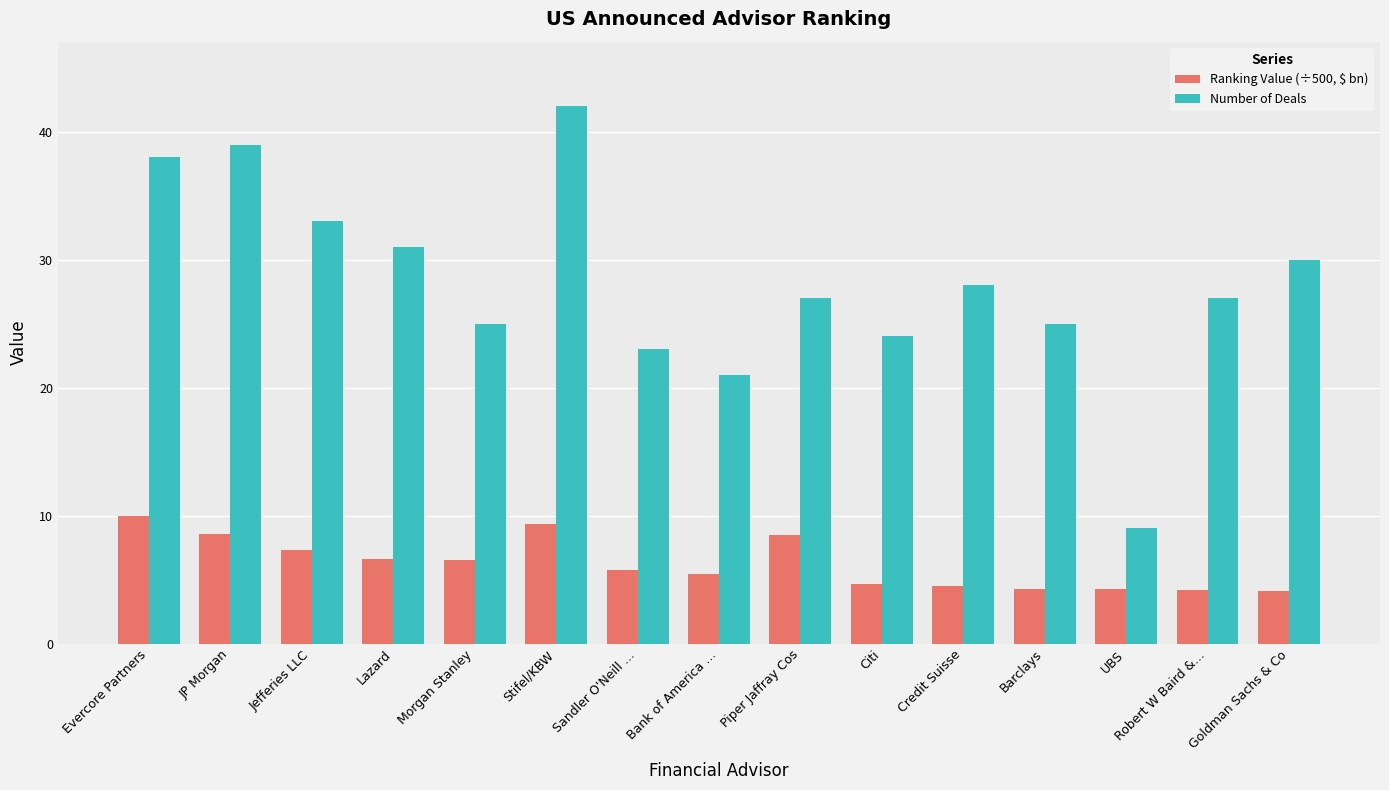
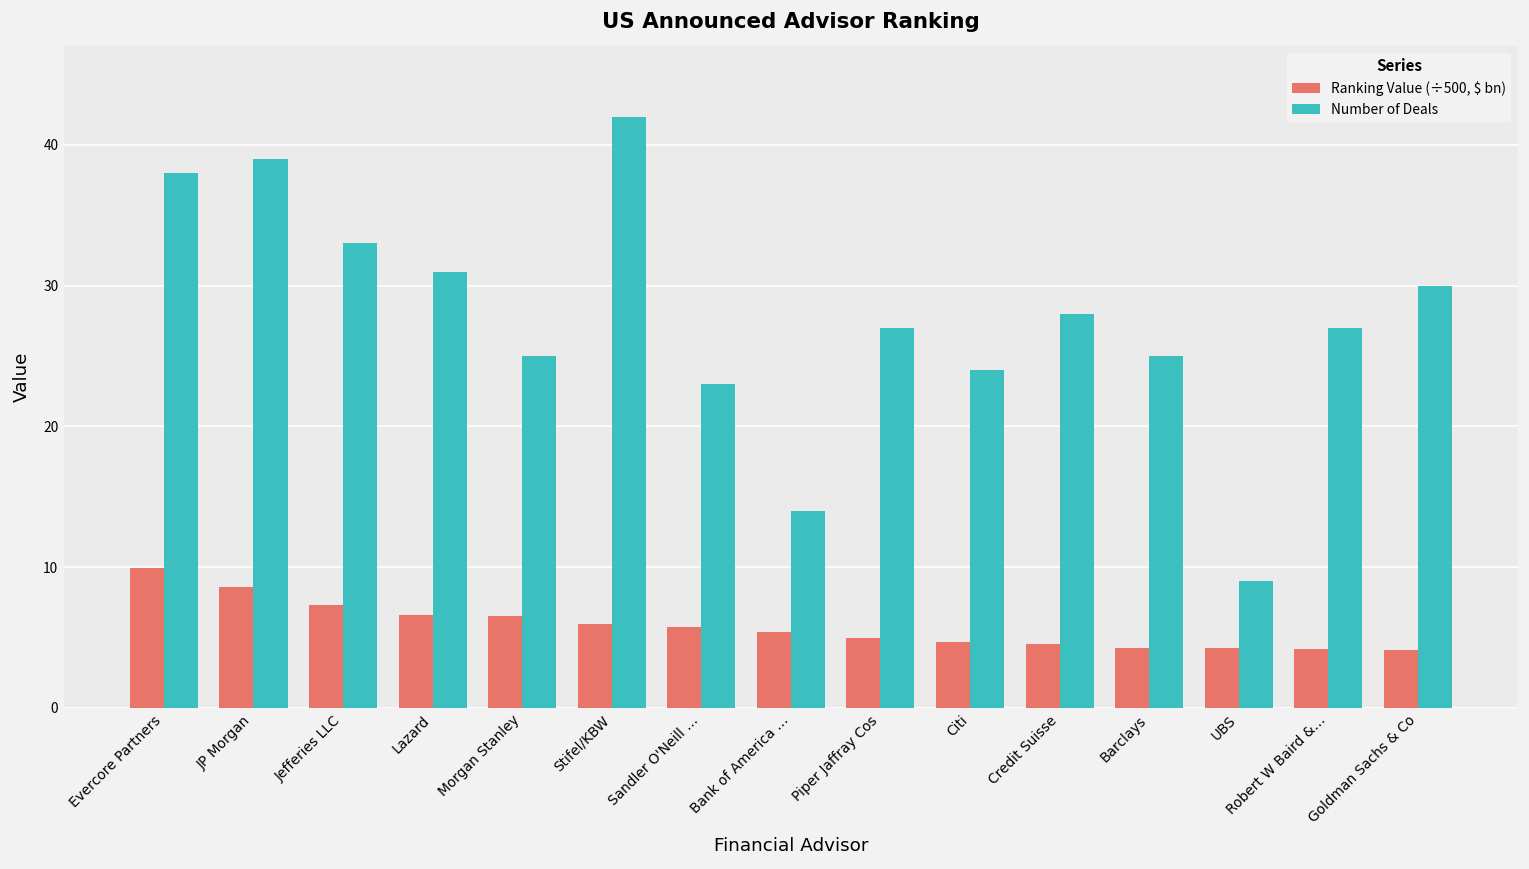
Ranking Value (÷500, $ bn), Stifel/KBW: 9.3 -> 6.0
Number of Deals, Bank of America …: 21 -> 14
Ranking Value (÷500, $ bn), Piper Jaffray Cos: 8.5 -> 5.0
